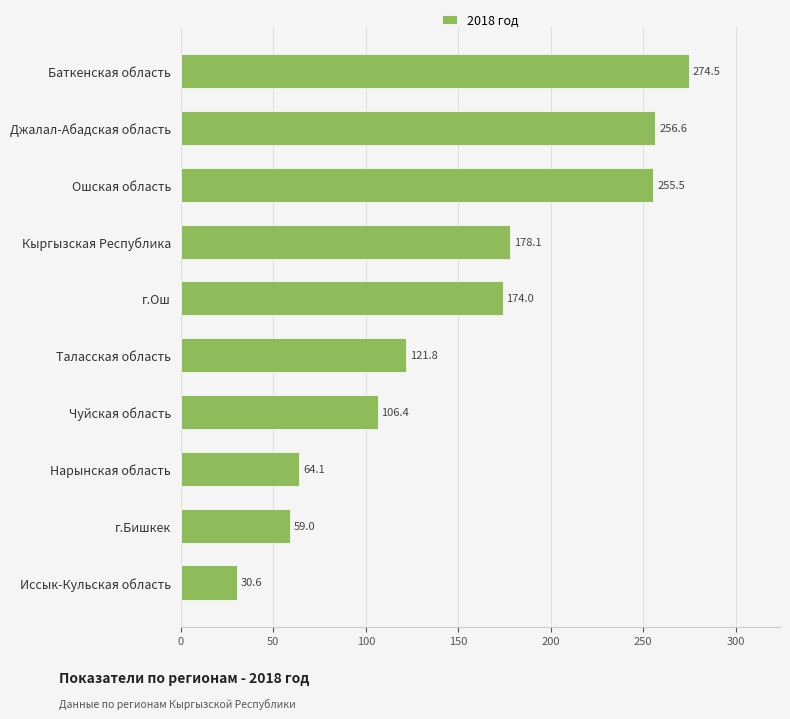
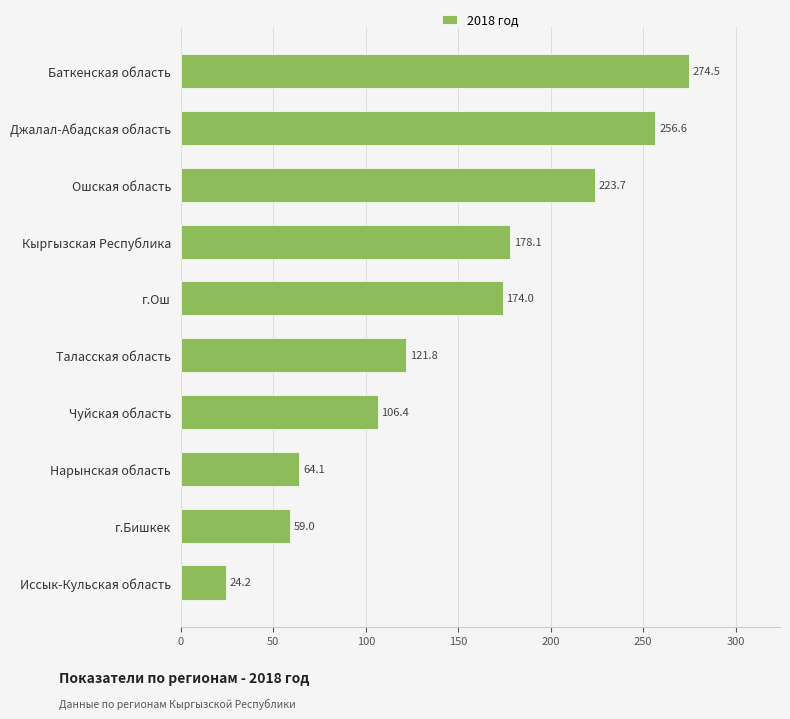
Ошская область: 255.5 -> 223.7
Иссык-Кульская область: 30.6 -> 24.2
